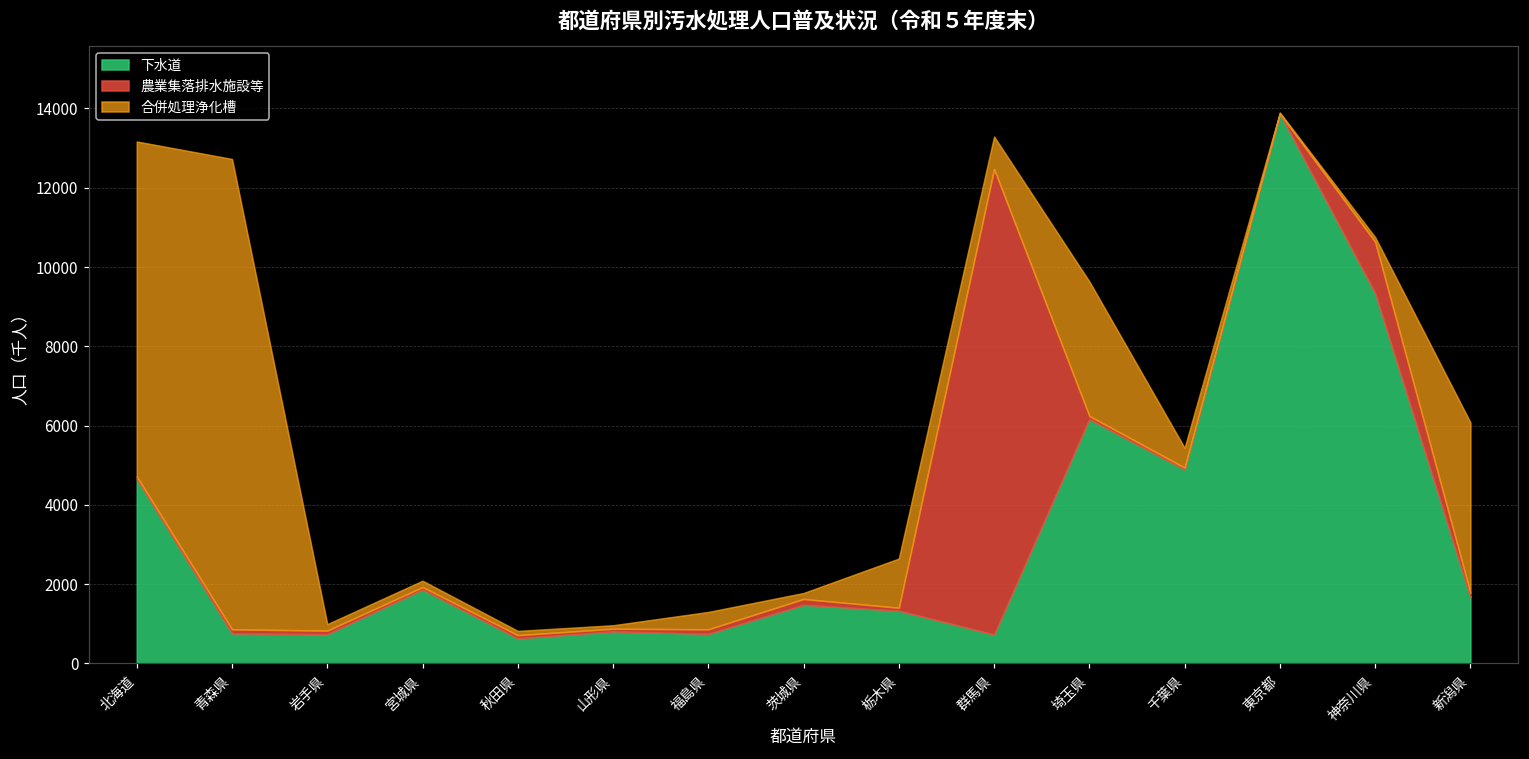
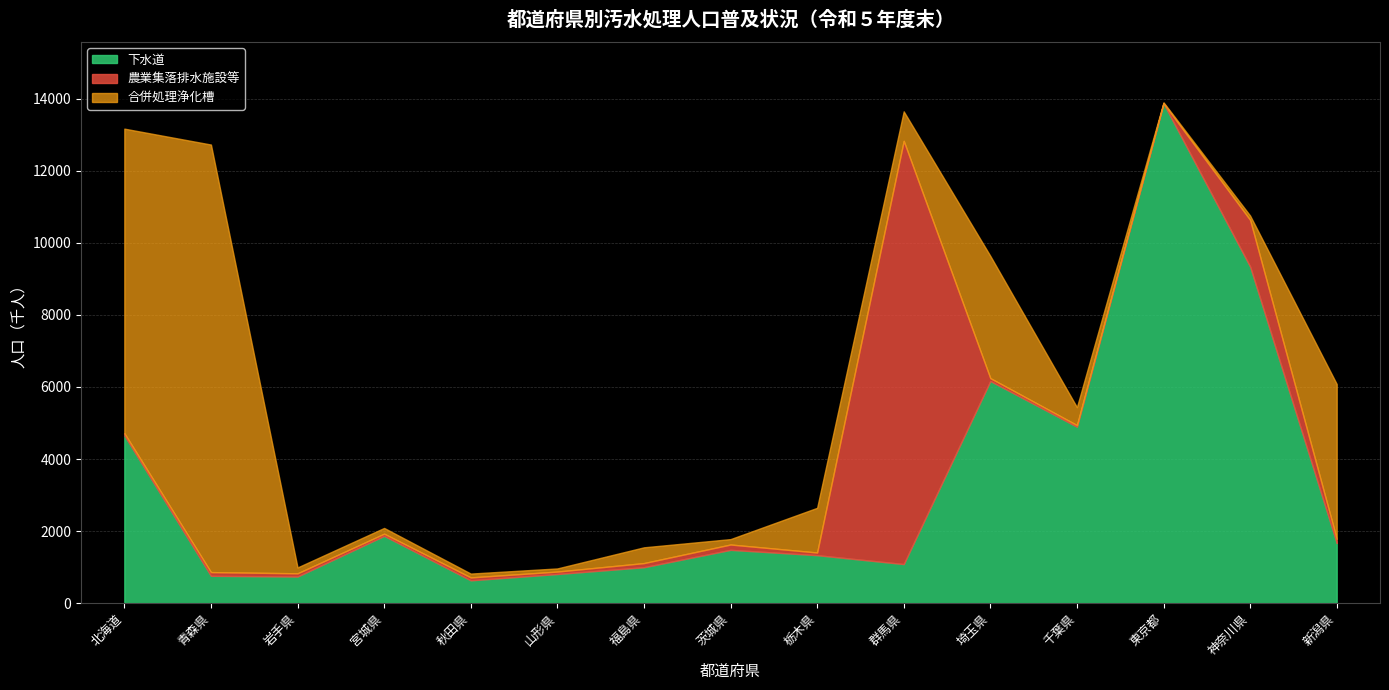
下水道, 福島県: 700 -> 1000
下水道, 群馬県: 700 -> 1100
